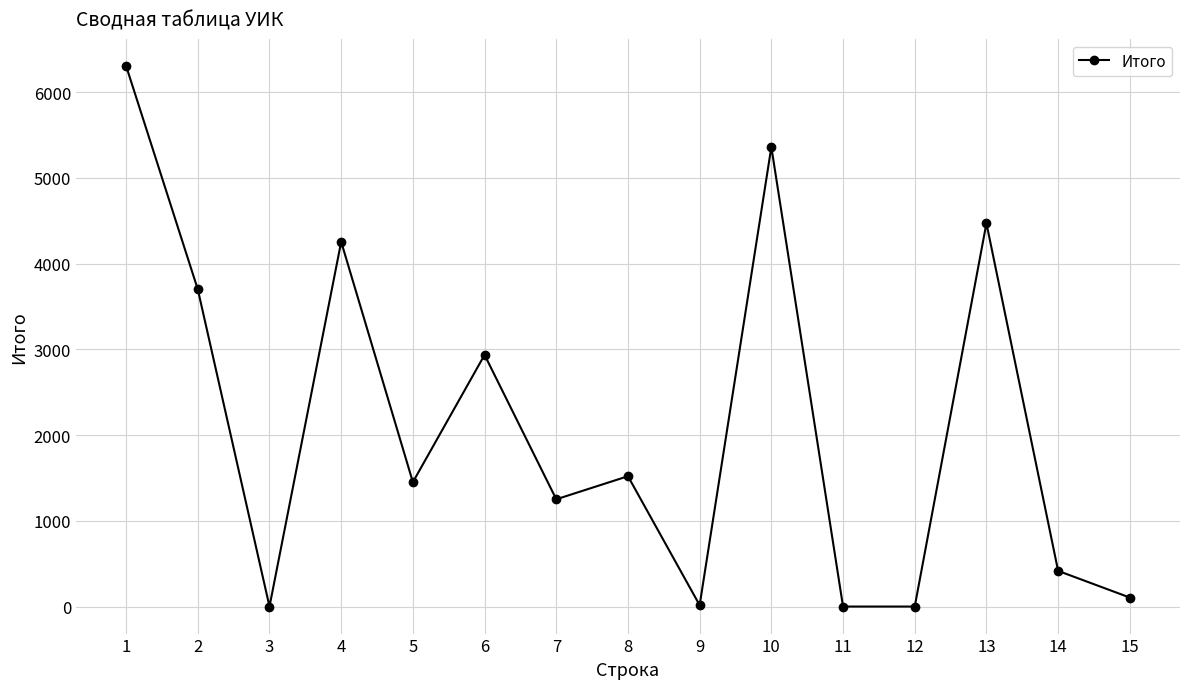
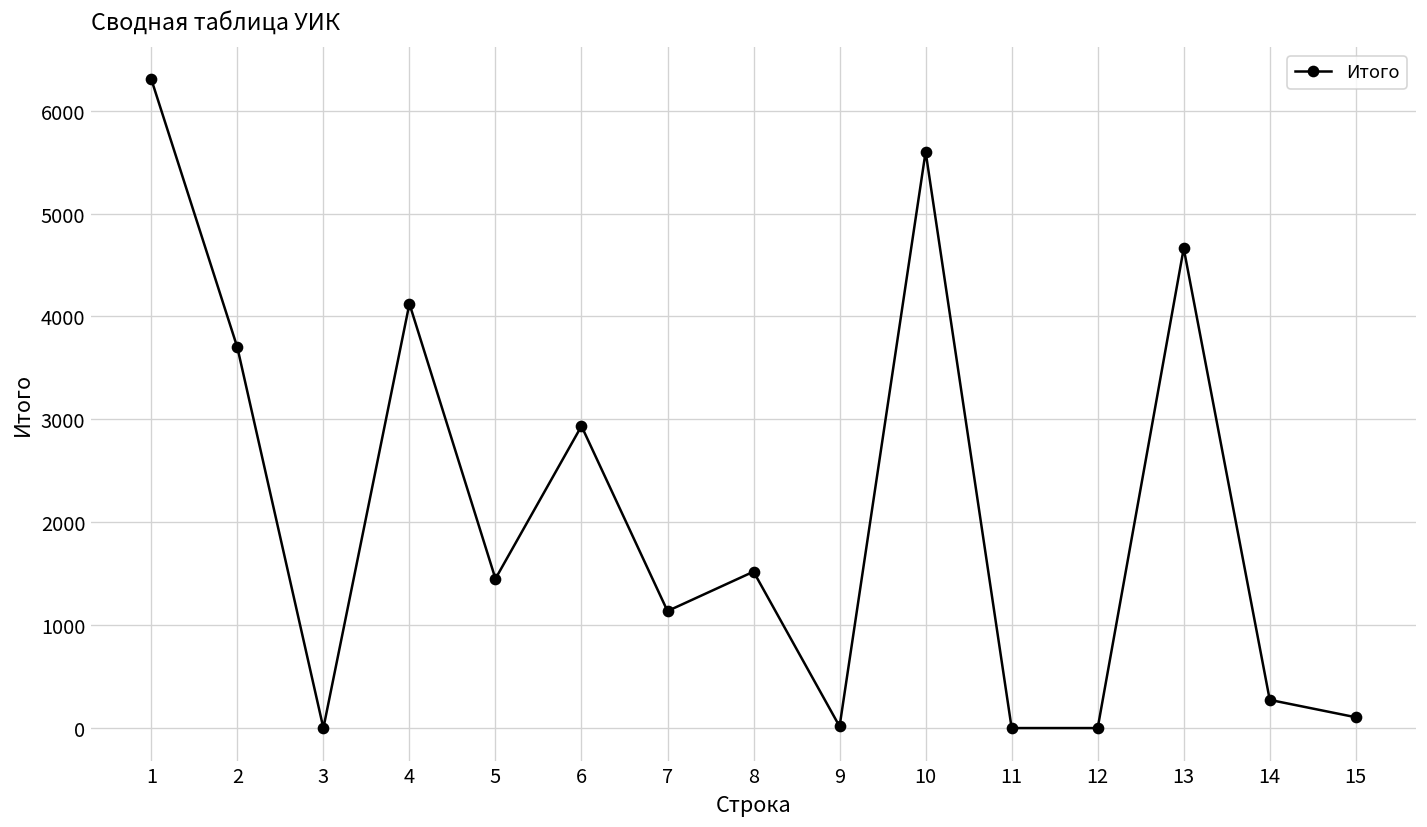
4: 4300 -> 4100
7: 1300 -> 1100
10: 5400 -> 5600
13: 4500 -> 4700
14: 400 -> 300
